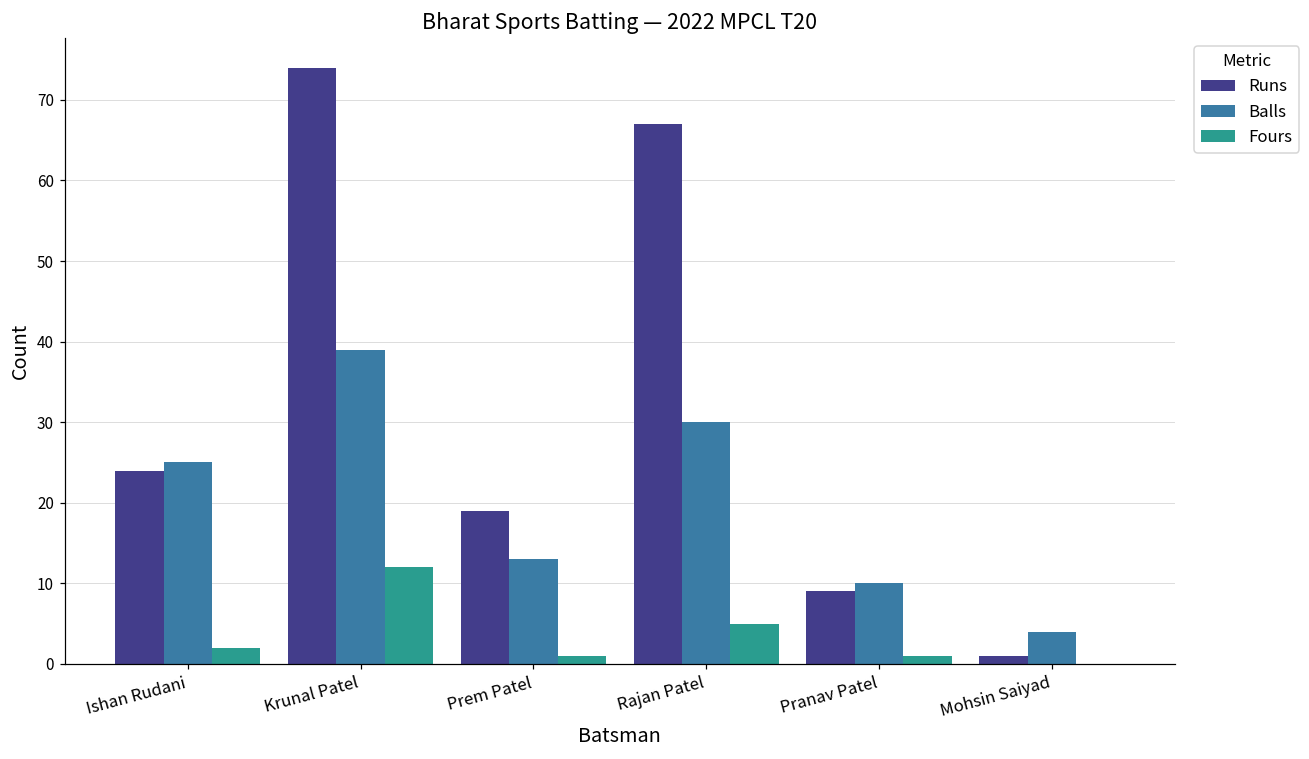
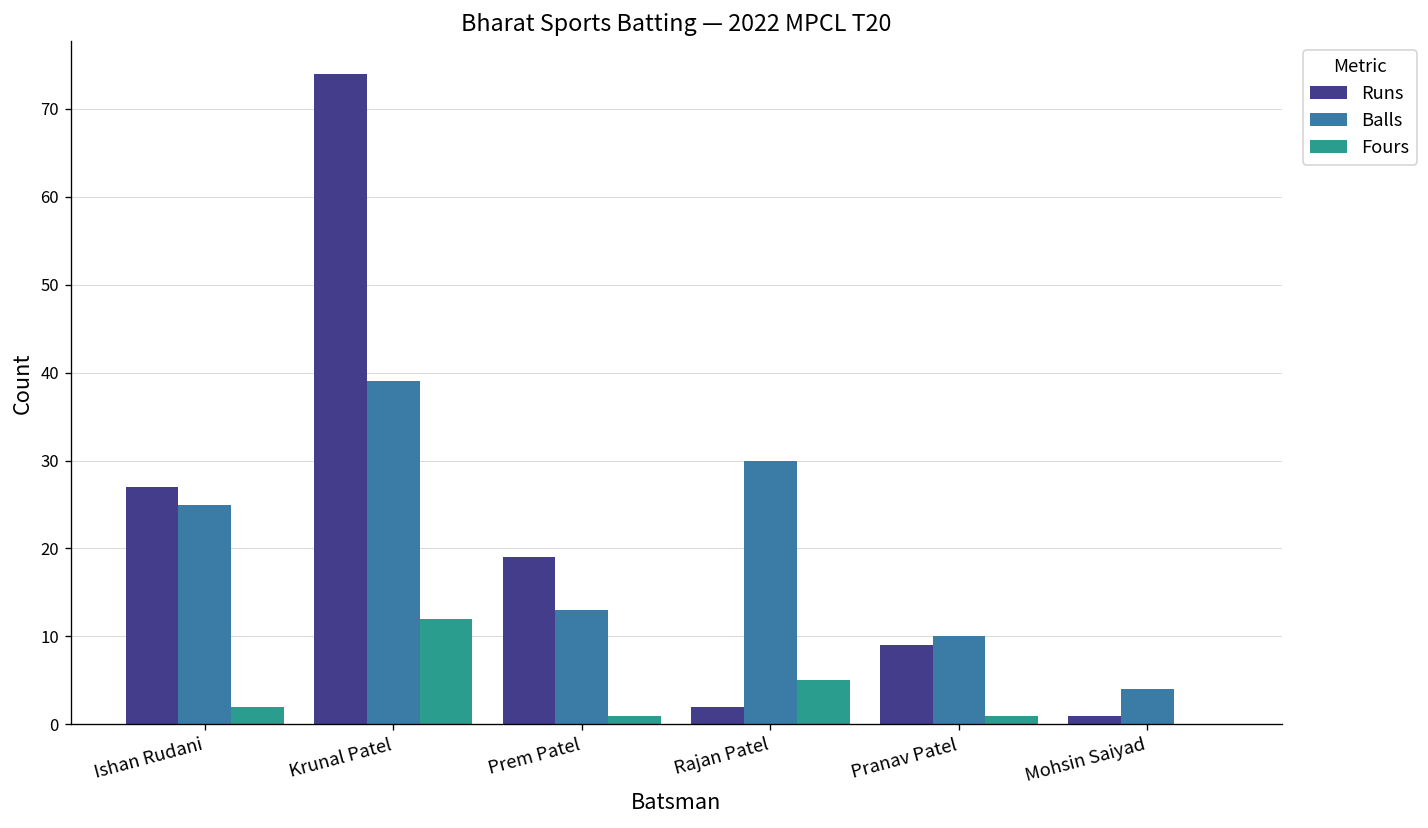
Runs, Ishan Rudani: 24 -> 27
Runs, Rajan Patel: 67 -> 2
